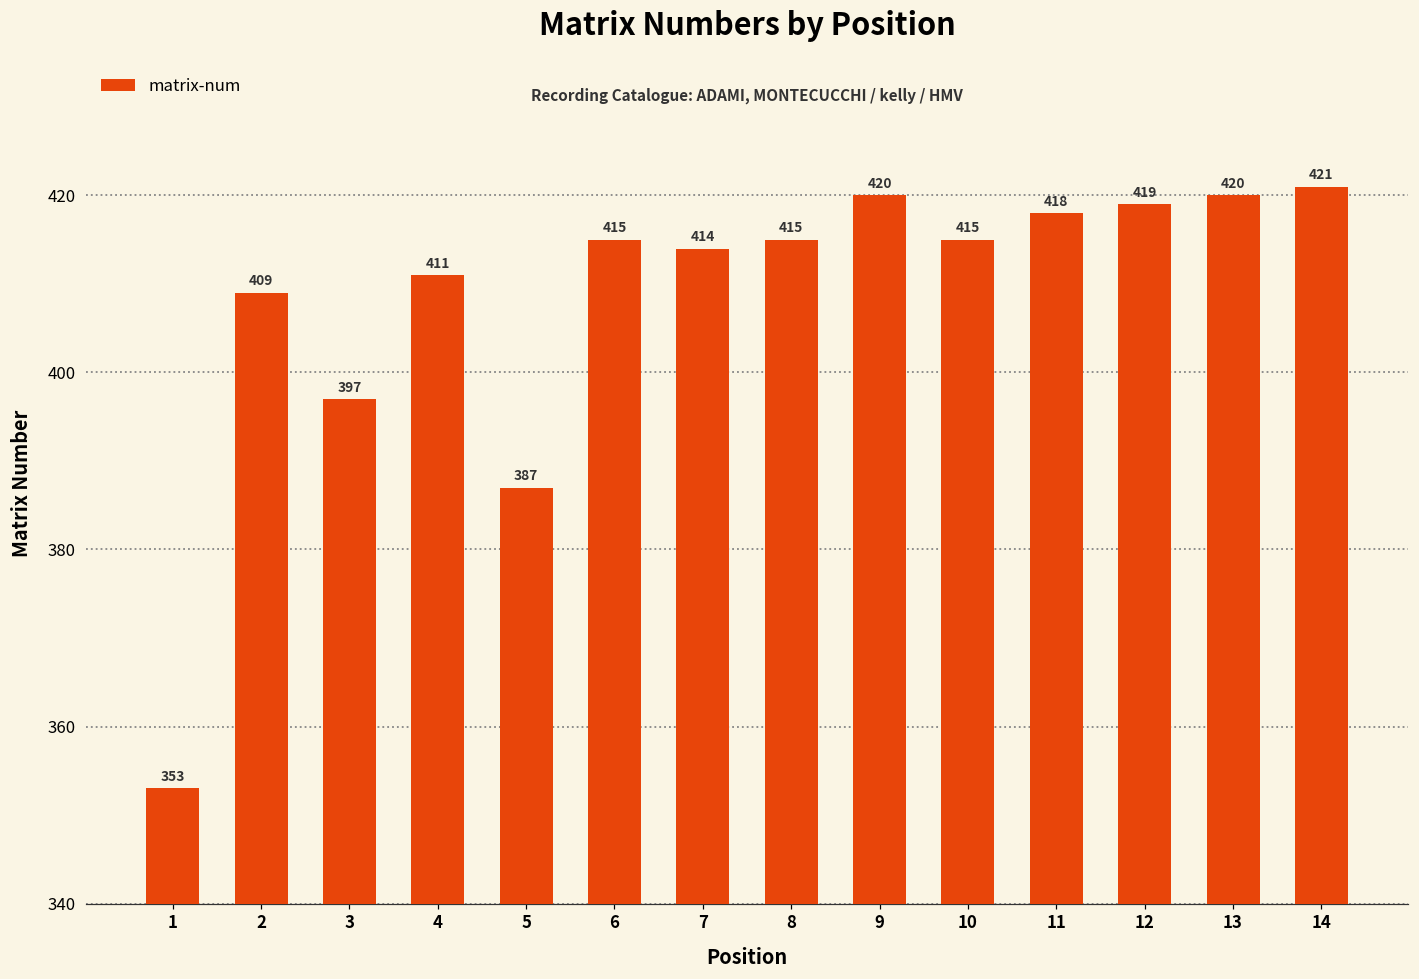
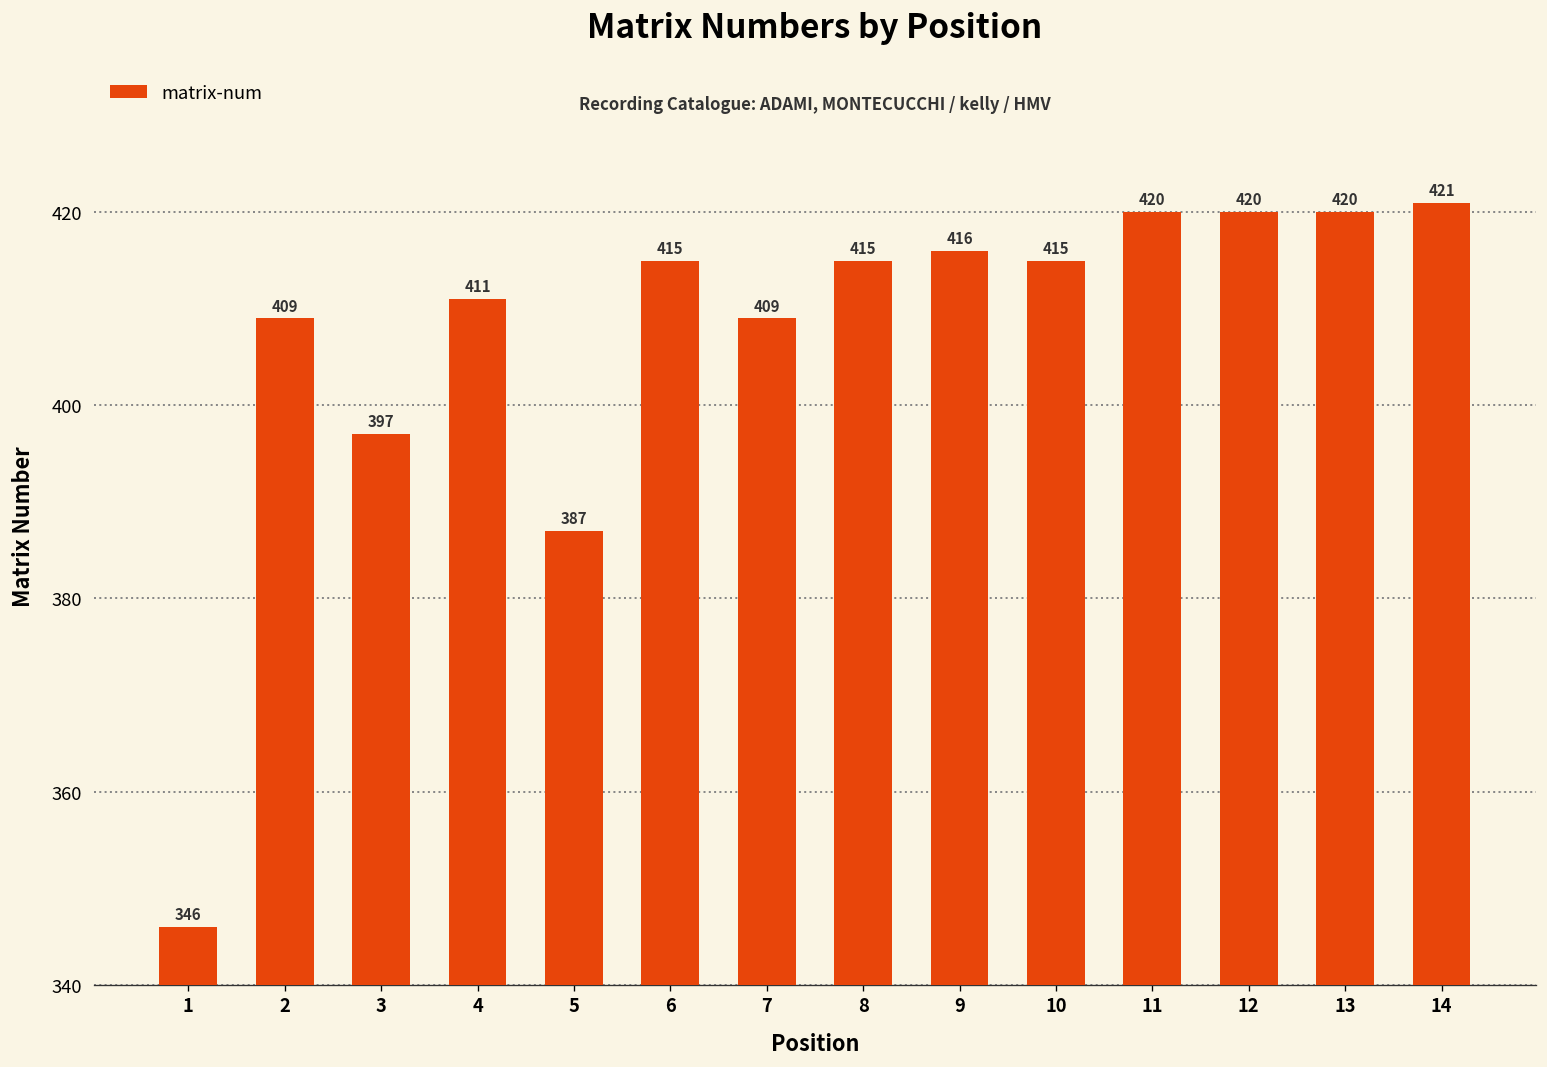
1: 353 -> 346
7: 414 -> 409
9: 420 -> 416
11: 418 -> 420
12: 419 -> 420
